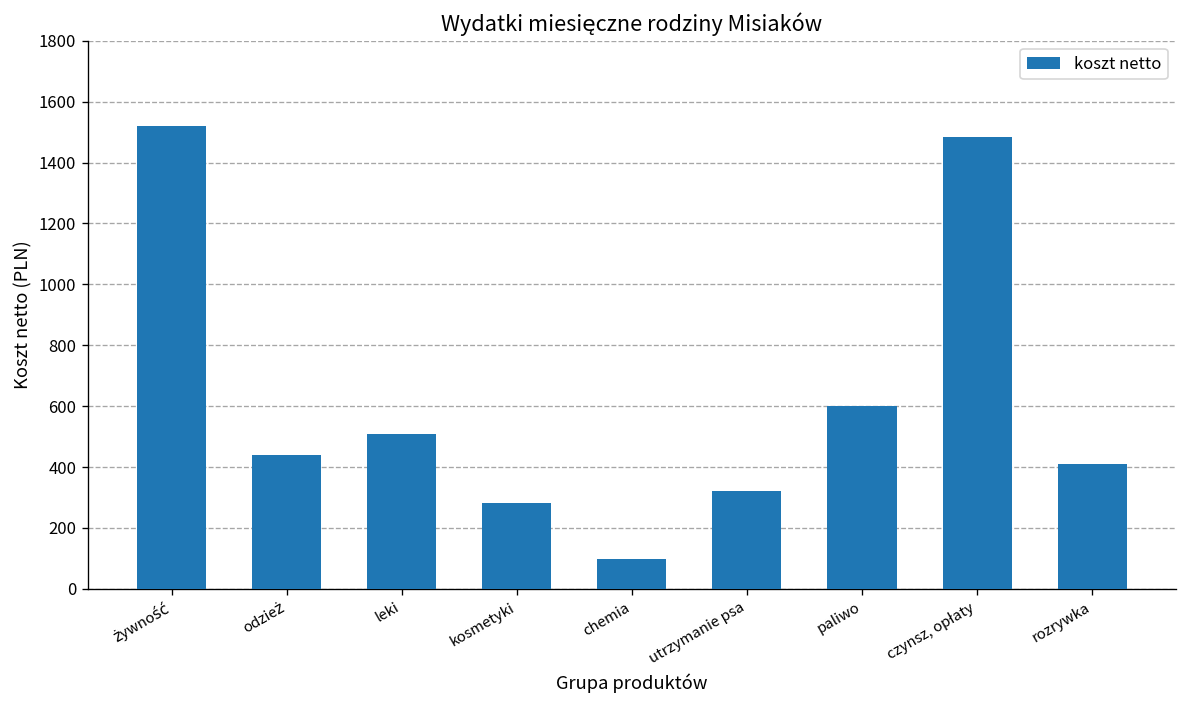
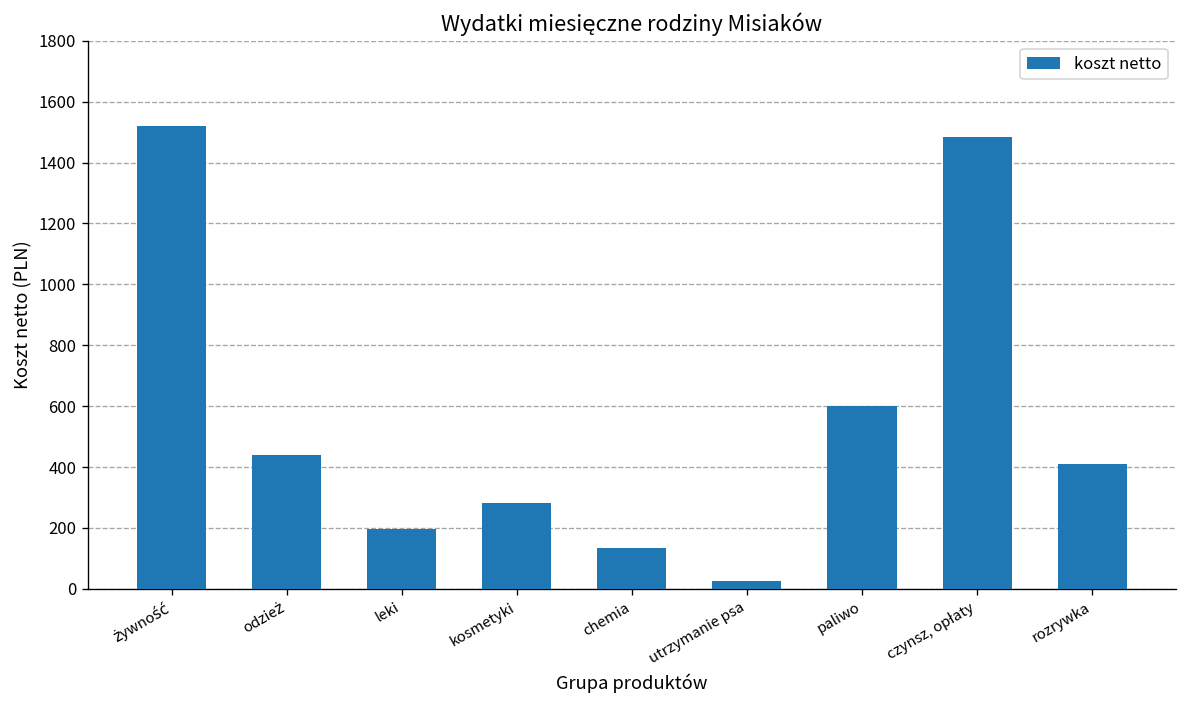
leki: 510 -> 200
chemia: 100 -> 140
utrzymanie psa: 320 -> 30
